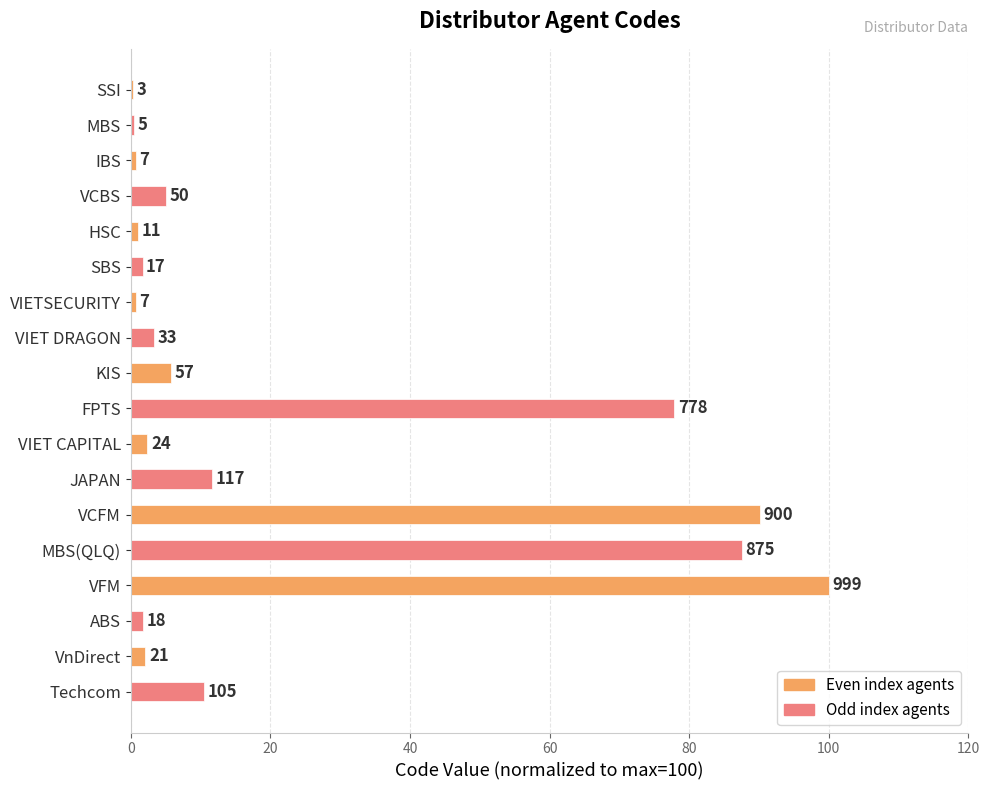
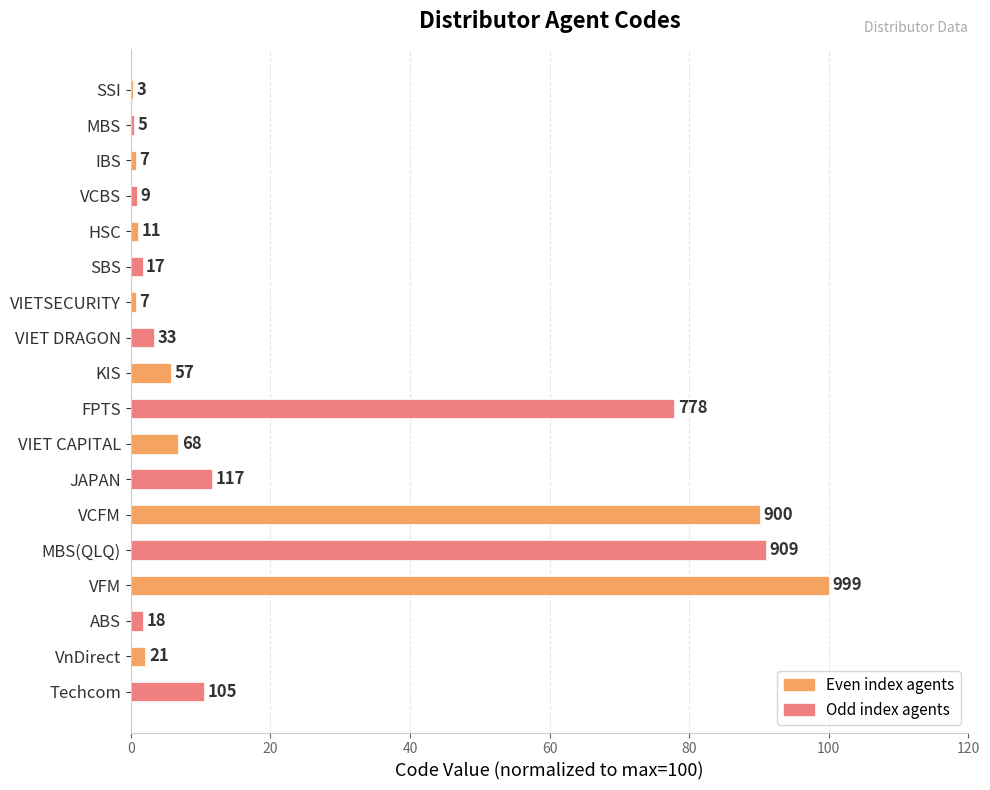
VCBS: 50 -> 9
VIET CAPITAL: 24 -> 68
MBS(QLQ): 875 -> 909
